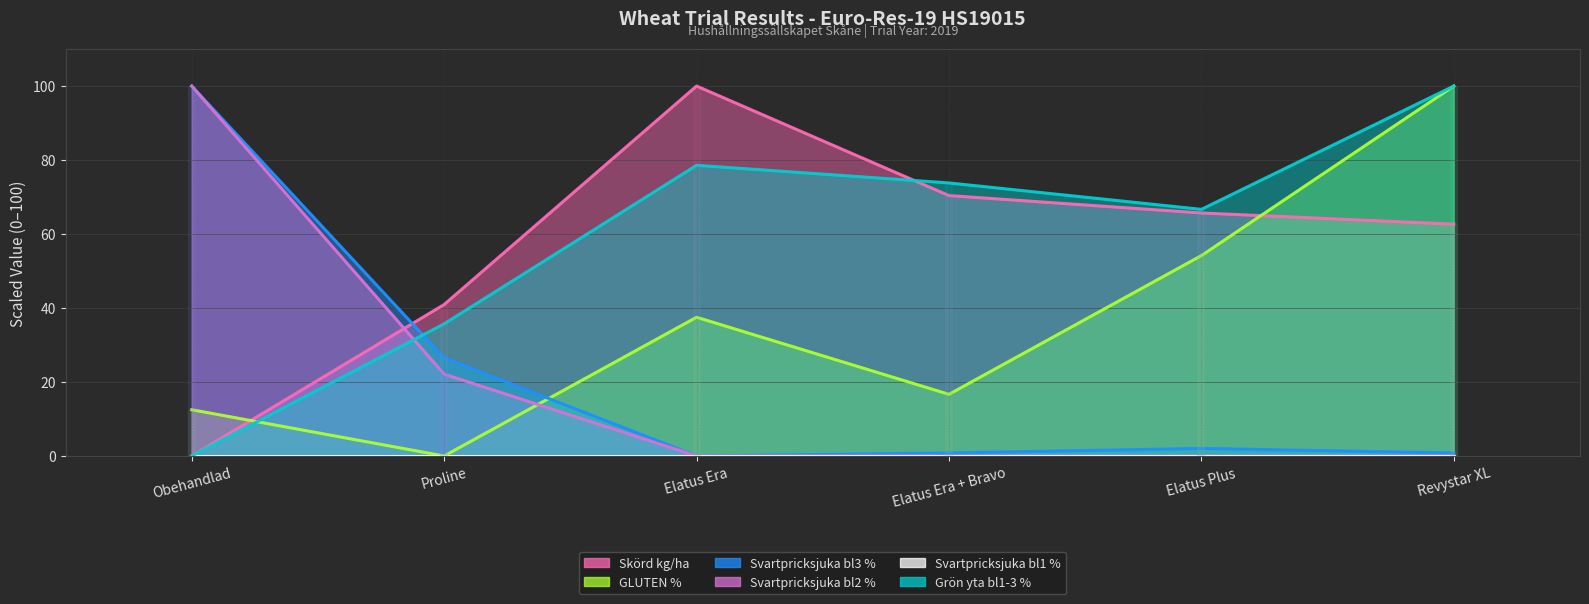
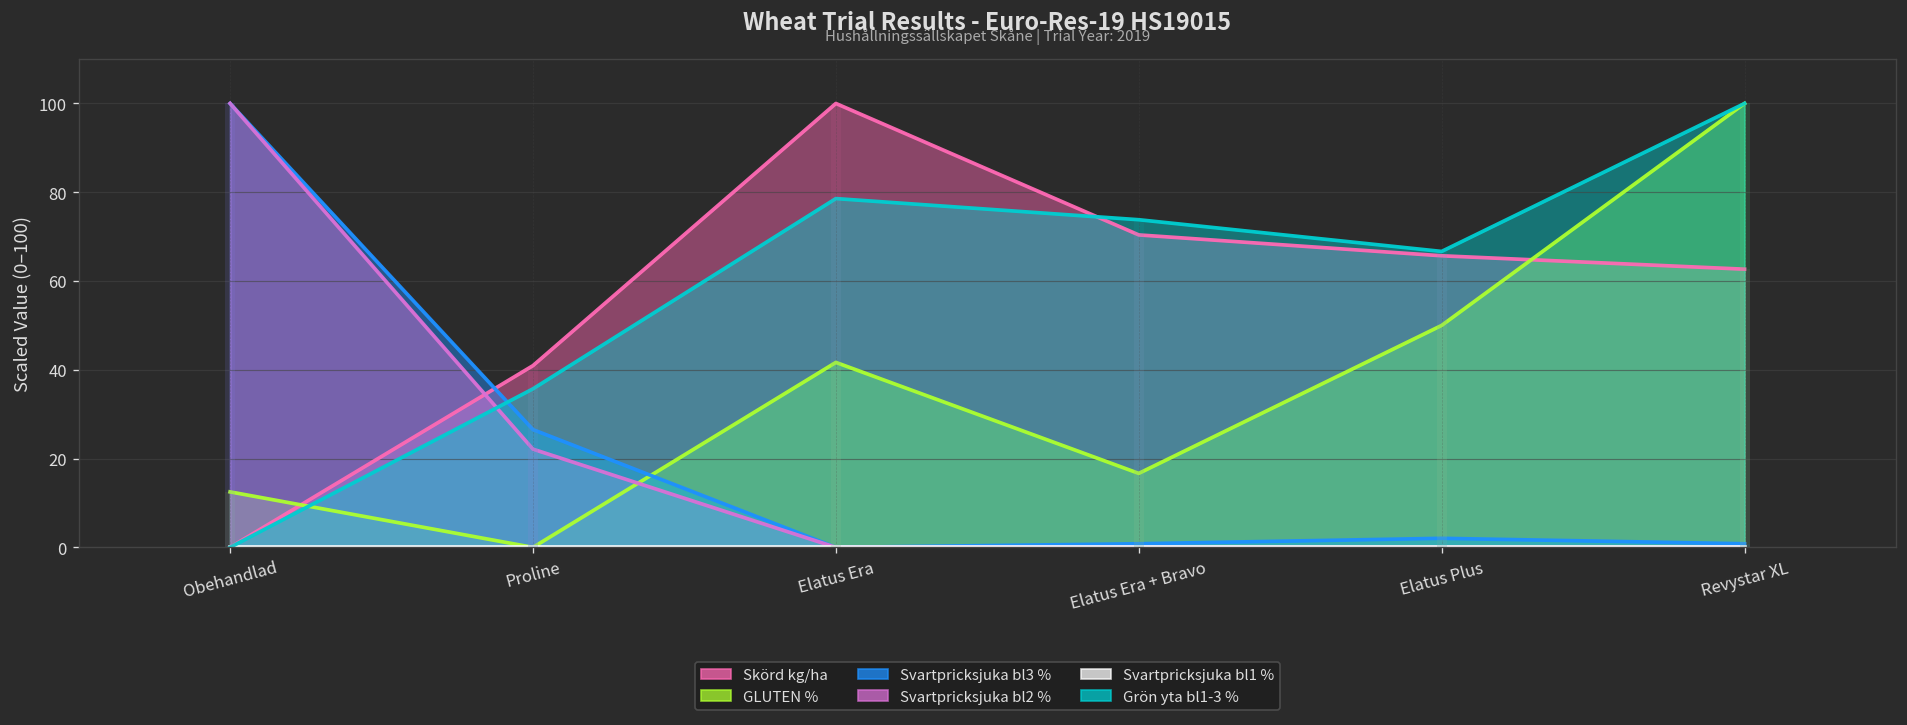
GLUTEN %, Elatus Era: 37 -> 42
GLUTEN %, Elatus Plus: 54 -> 50
